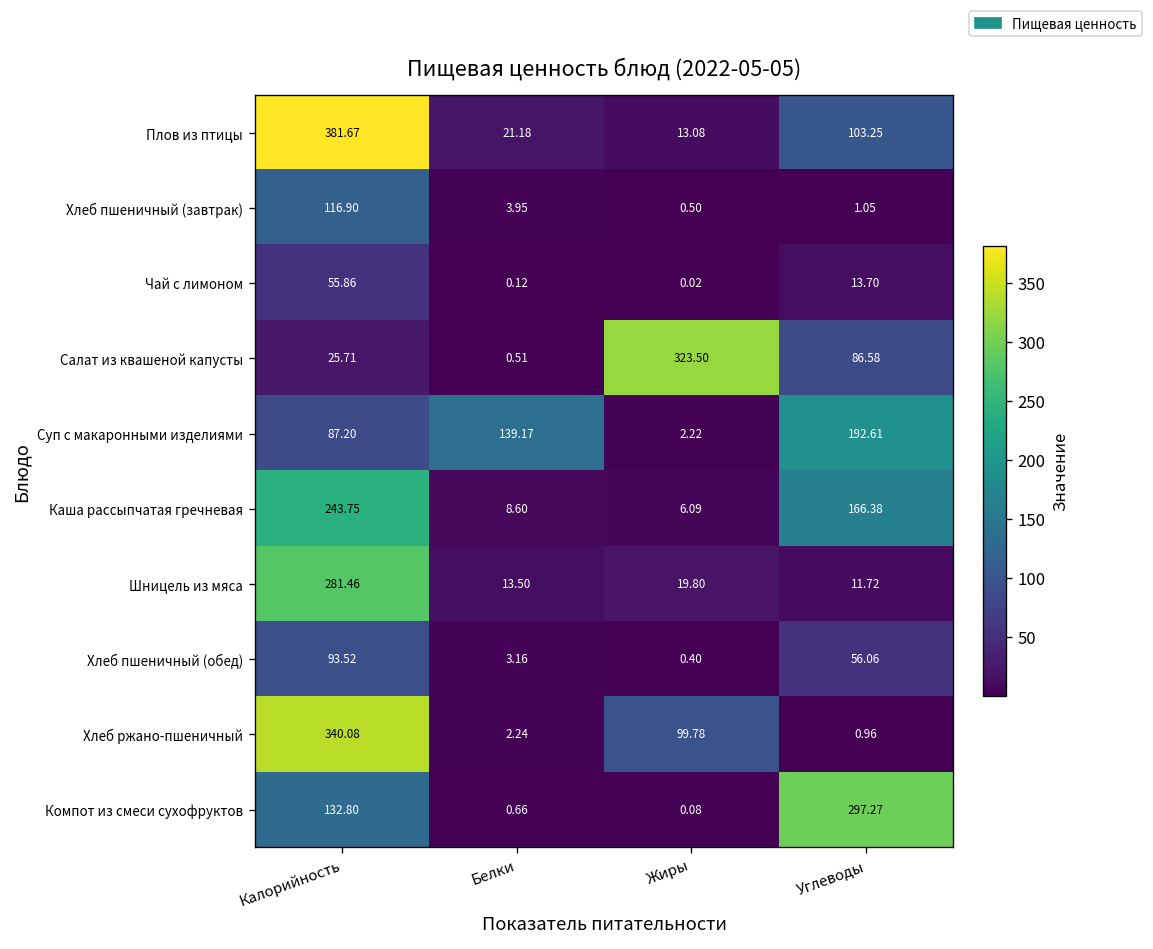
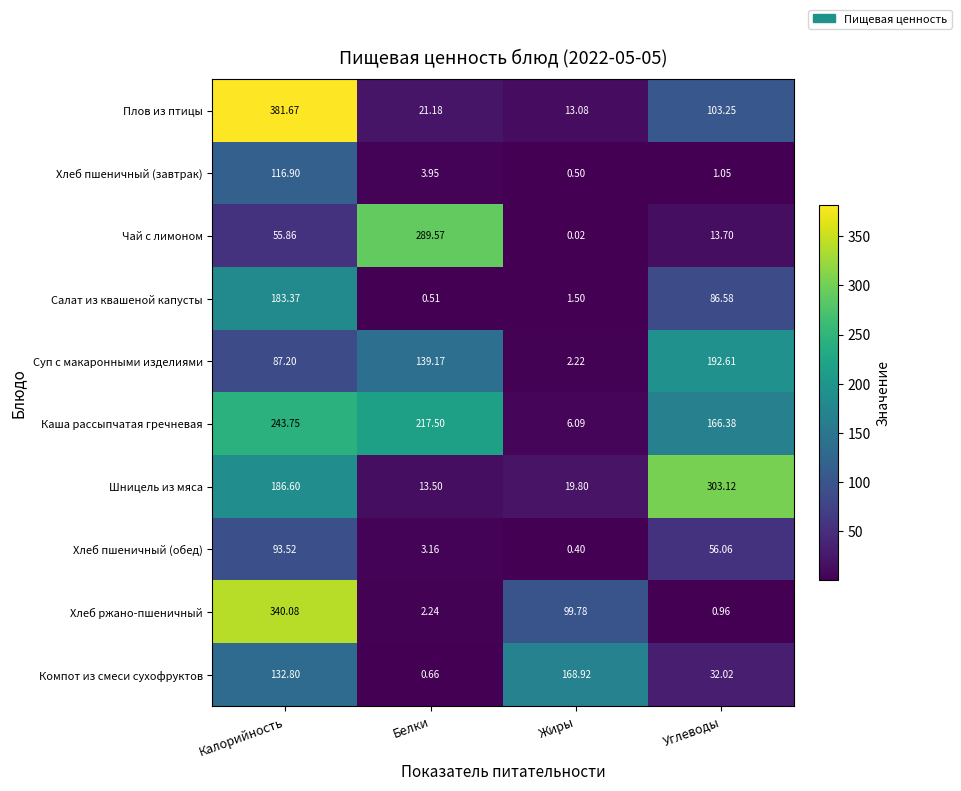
Чай с лимоном, Белки: 0.12 -> 289.57
Салат из квашеной капусты, Калорийность: 25.71 -> 183.37
Салат из квашеной капусты, Жиры: 323.50 -> 1.50
Каша рассыпчатая гречневая, Белки: 8.60 -> 217.50
Шницель из мяса, Калорийность: 281.46 -> 186.60
Шницель из мяса, Углеводы: 11.72 -> 303.12
Компот из смеси сухофруктов, Жиры: 0.08 -> 168.92
Компот из смеси сухофруктов, Углеводы: 297.27 -> 32.02
